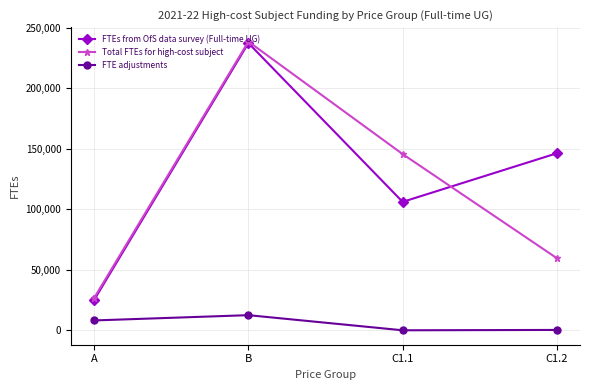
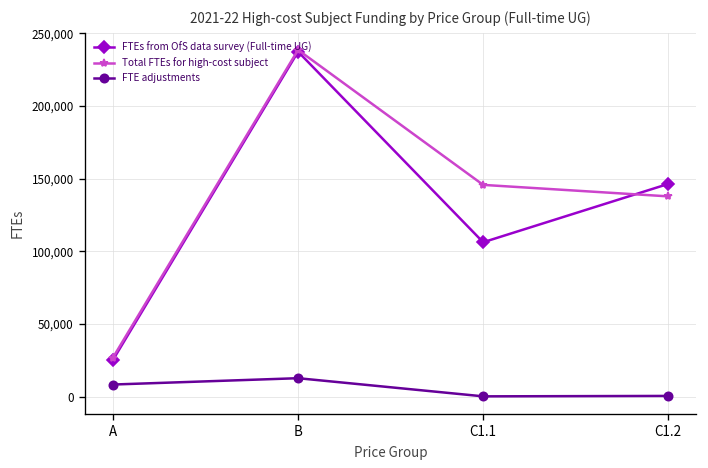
Total FTEs for high-cost subject, C1.2: 60,000 -> 138,000
